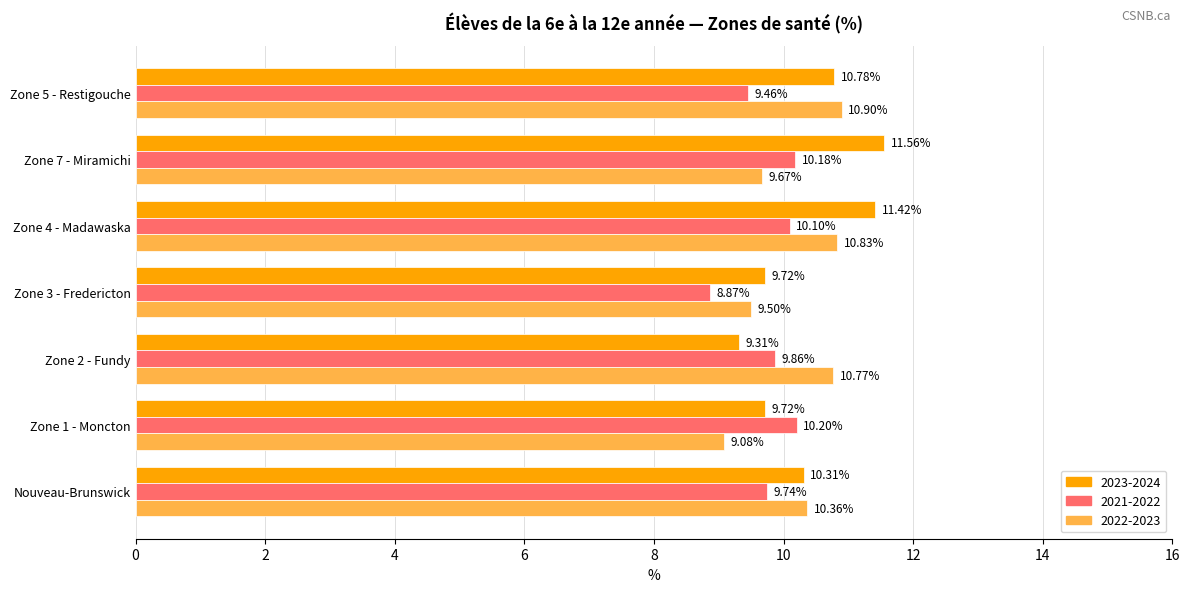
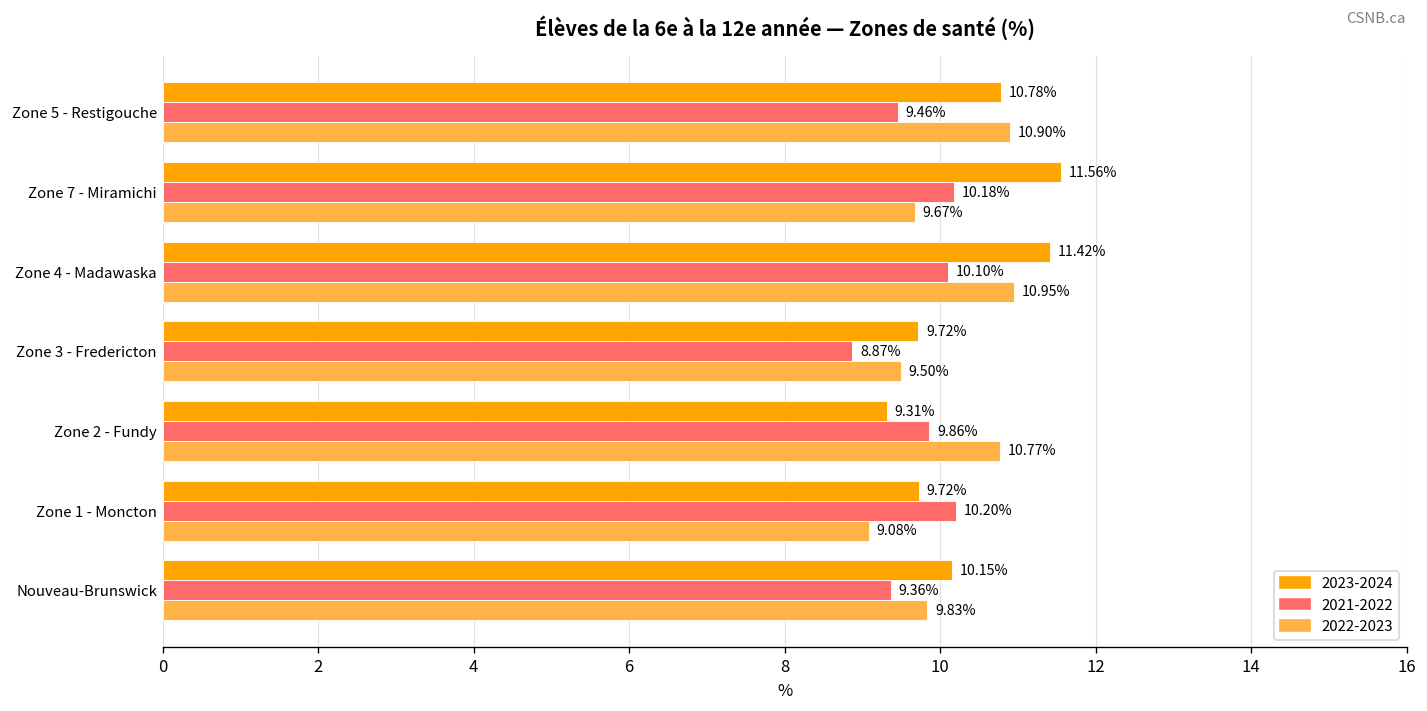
2022-2023, Zone 4 - Madawaska: 10.83% -> 10.95%
2023-2024, Nouveau-Brunswick: 10.31% -> 10.15%
2021-2022, Nouveau-Brunswick: 9.74% -> 9.36%
2022-2023, Nouveau-Brunswick: 10.36% -> 9.83%
